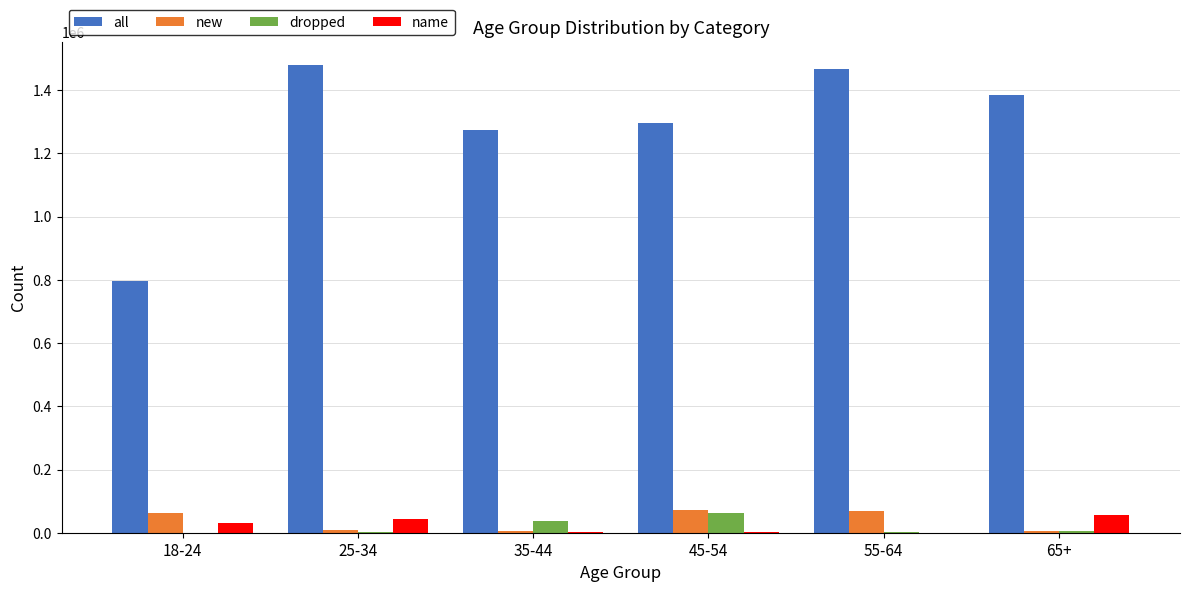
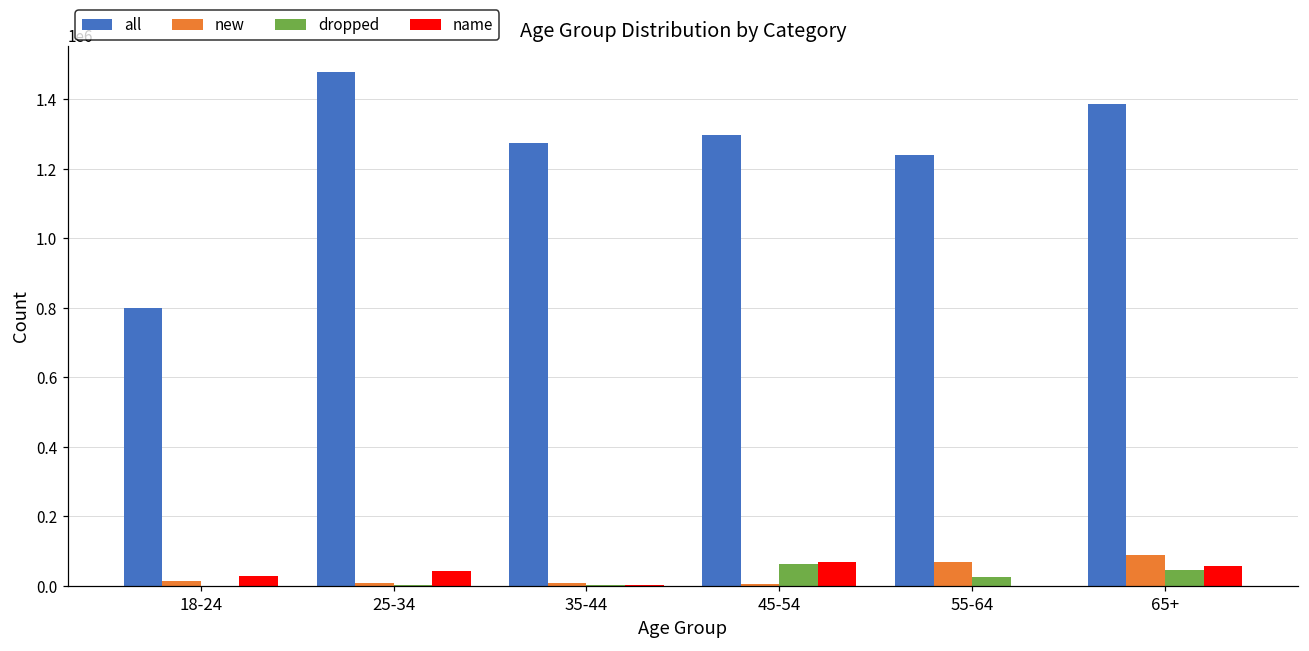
new, 18-24: 60000 -> 10000
dropped, 35-44: 40000 -> 0
new, 45-54: 70000 -> 10000
name, 45-54: 0 -> 70000
all, 55-64: 1470000 -> 1240000
dropped, 55-64: 0 -> 30000
new, 65+: 0 -> 90000
dropped, 65+: 0 -> 40000
